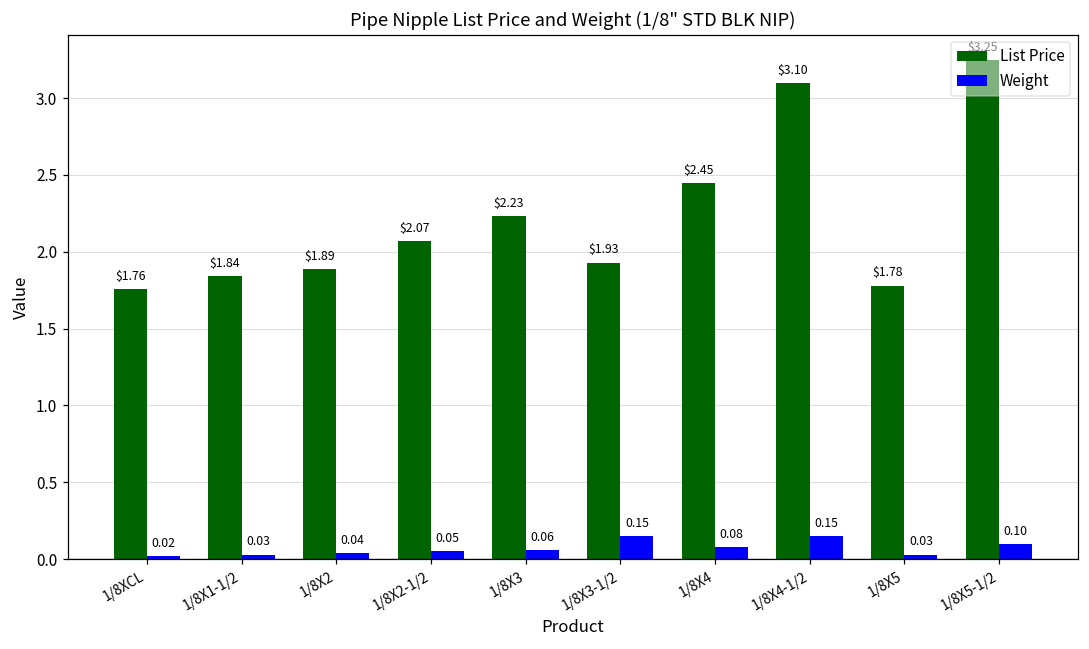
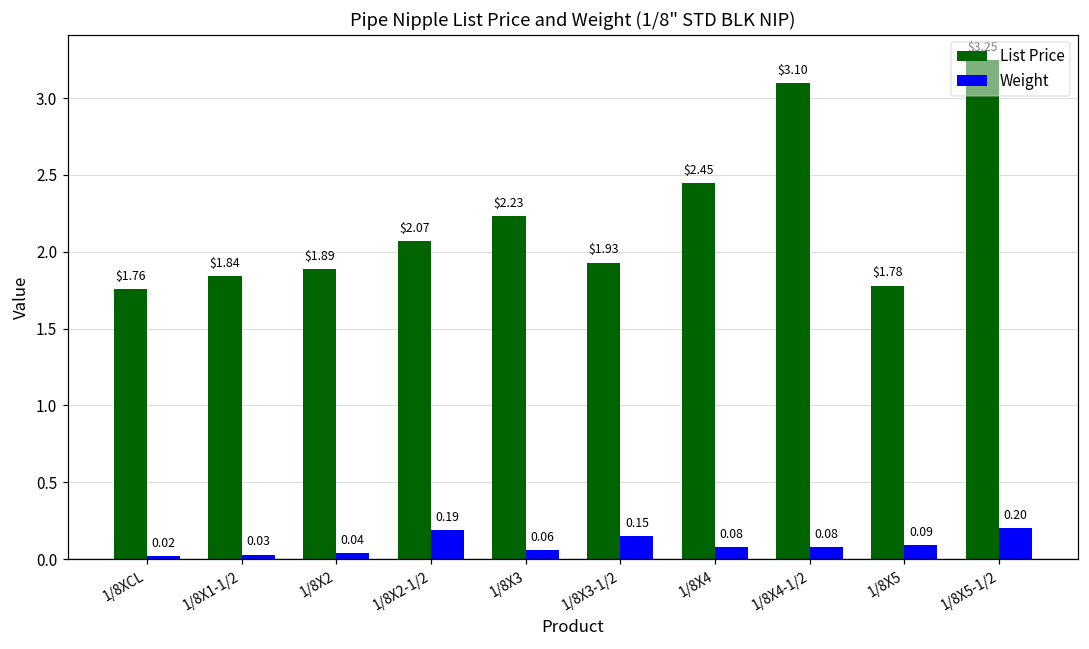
Weight, 1/8X2-1/2: 0.05 -> 0.19
Weight, 1/8X4-1/2: 0.15 -> 0.08
Weight, 1/8X5: 0.03 -> 0.09
Weight, 1/8X5-1/2: 0.10 -> 0.20
